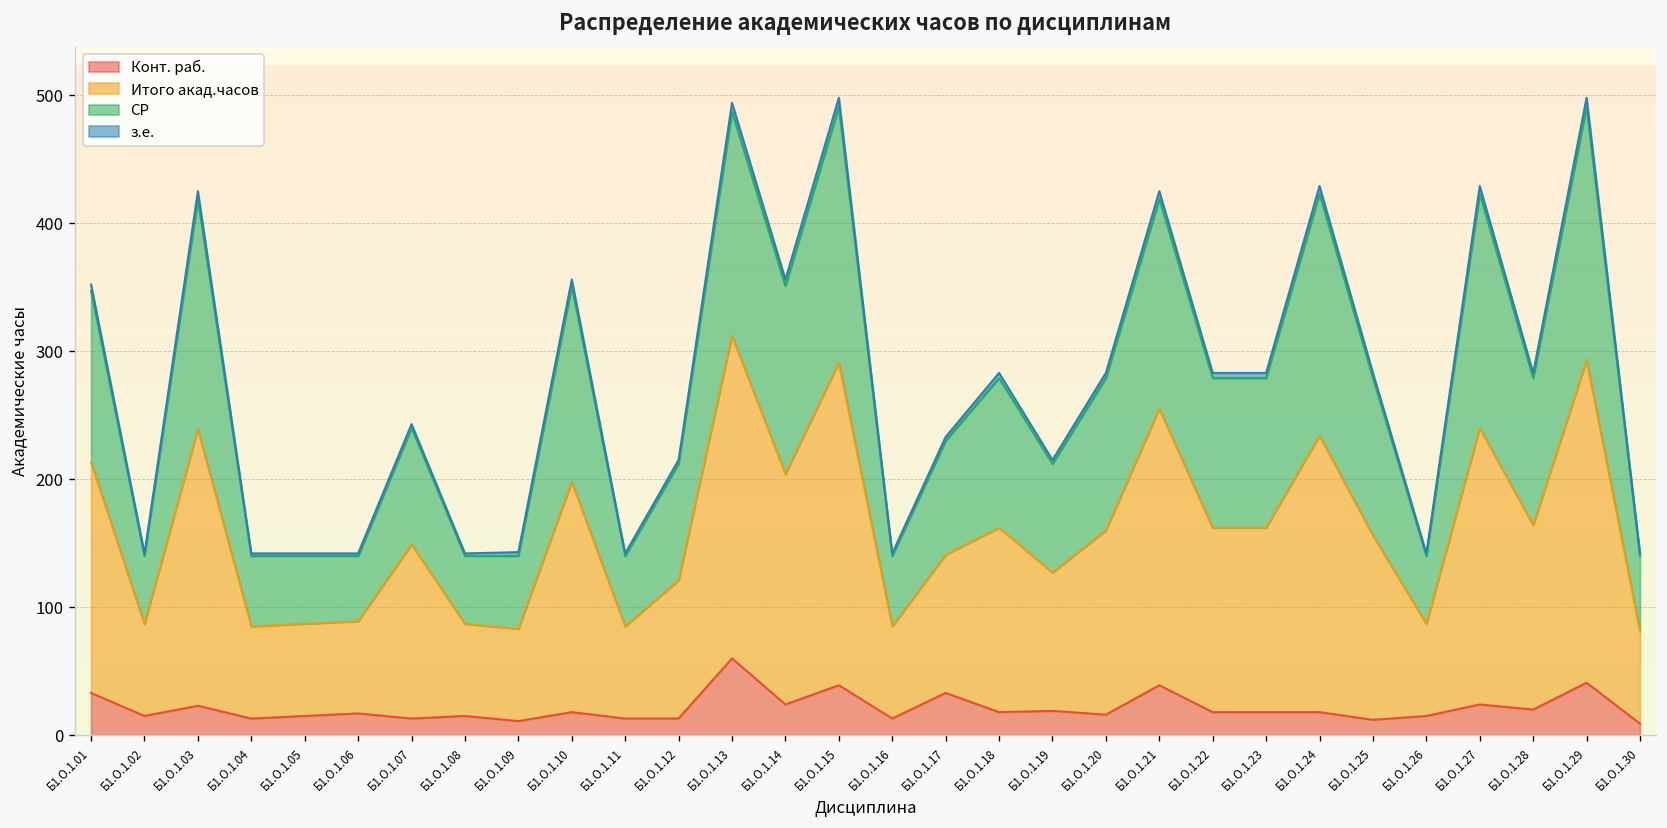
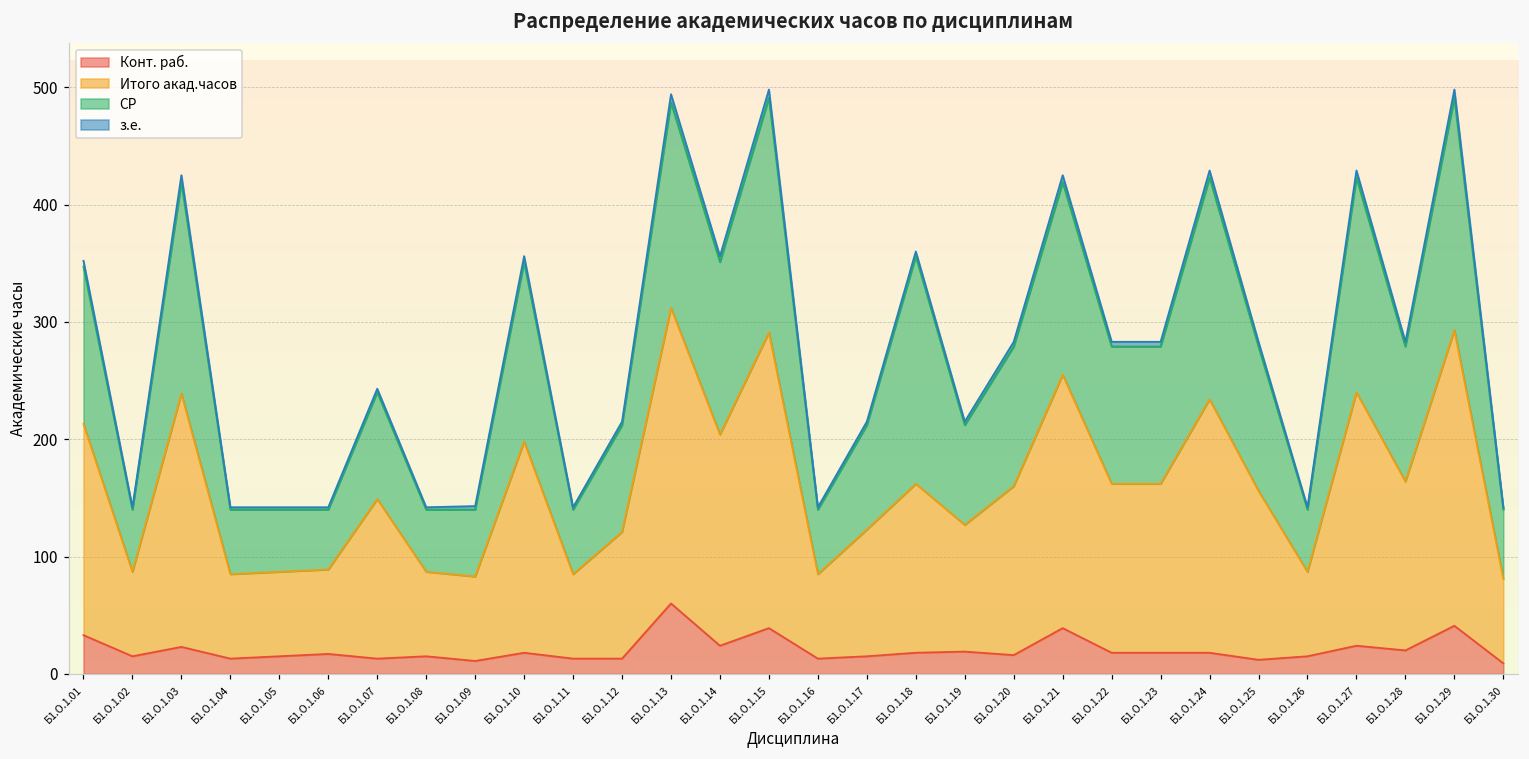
Конт. раб., Б1.О.1.17: 33 -> 15
СР, Б1.О.1.18: 117 -> 194
